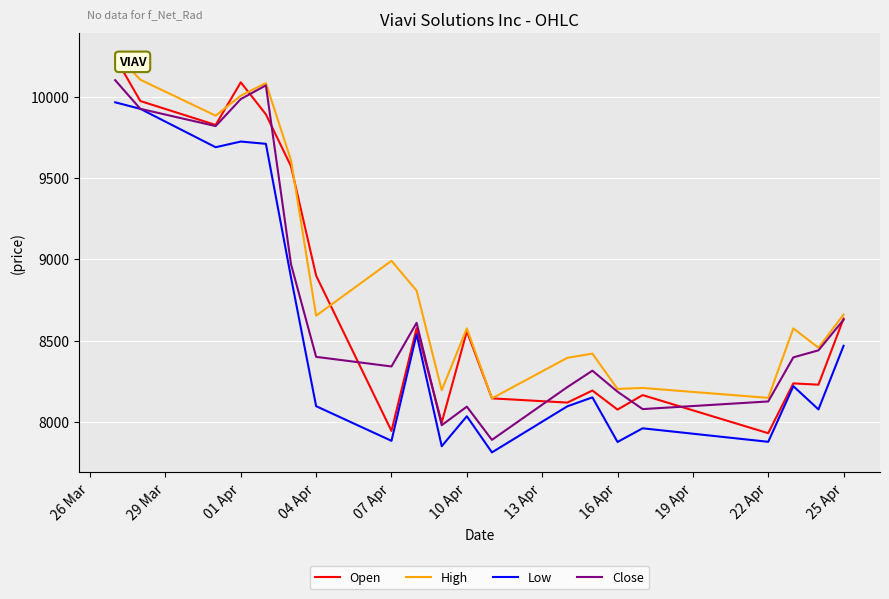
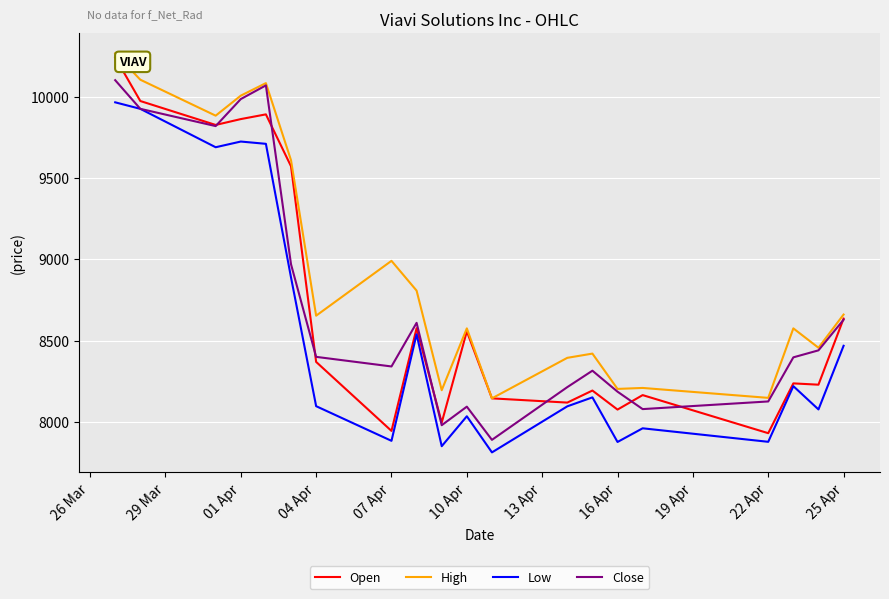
Open, 01 Apr: 10090 -> 9860
Open, 04 Apr: 8900 -> 8370
